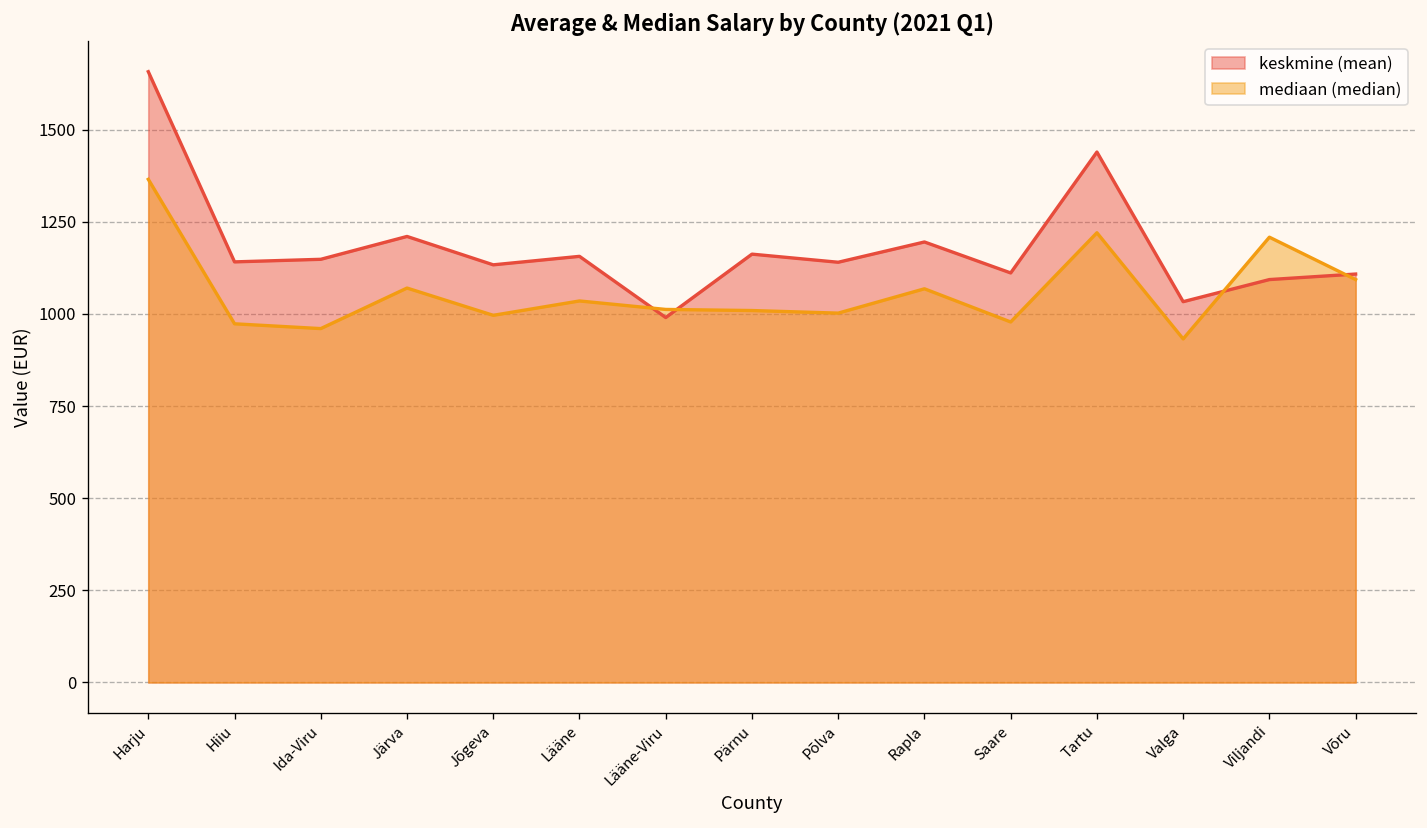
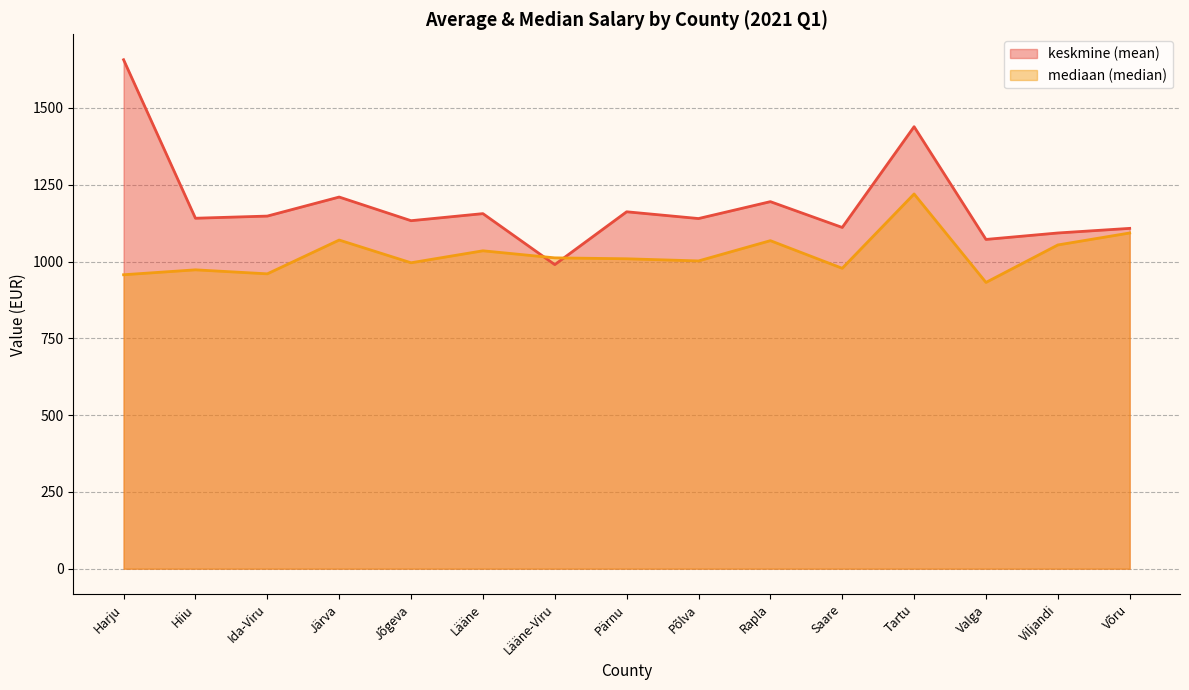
mediaan (median), Harju: 1370 -> 960
keskmine (mean), Valga: 1030 -> 1070
mediaan (median), Viljandi: 1210 -> 1050
